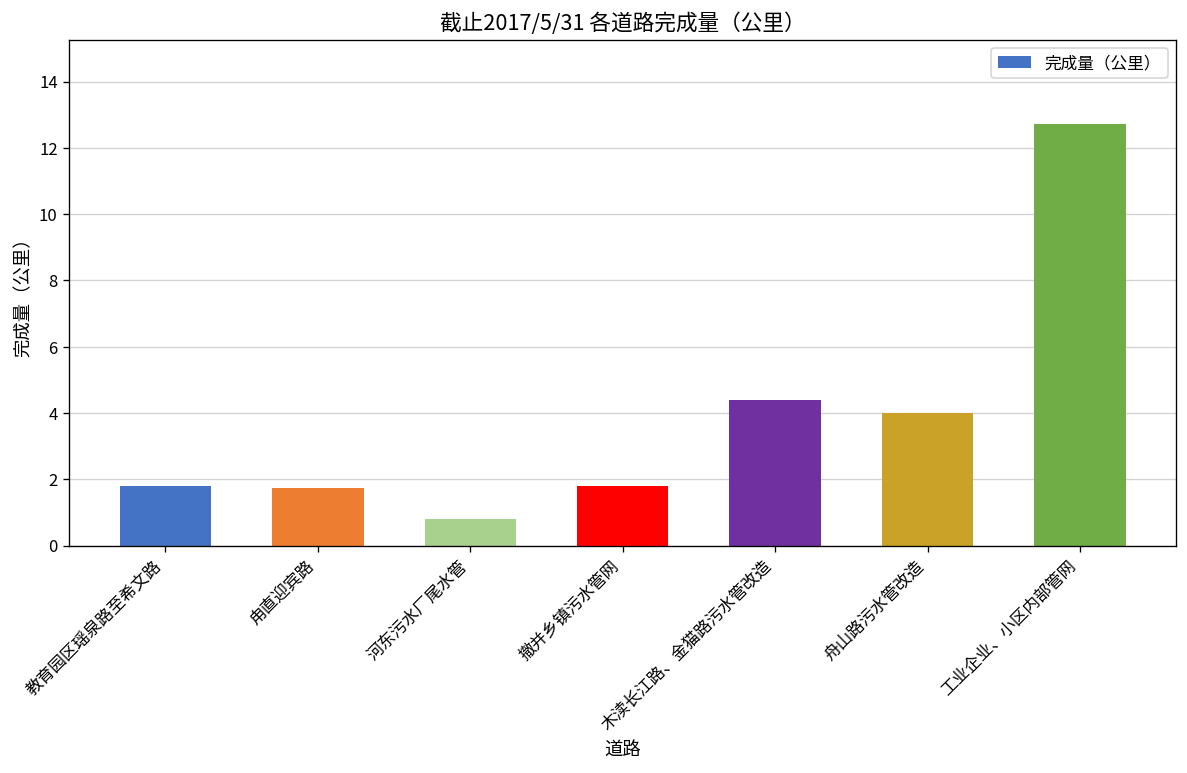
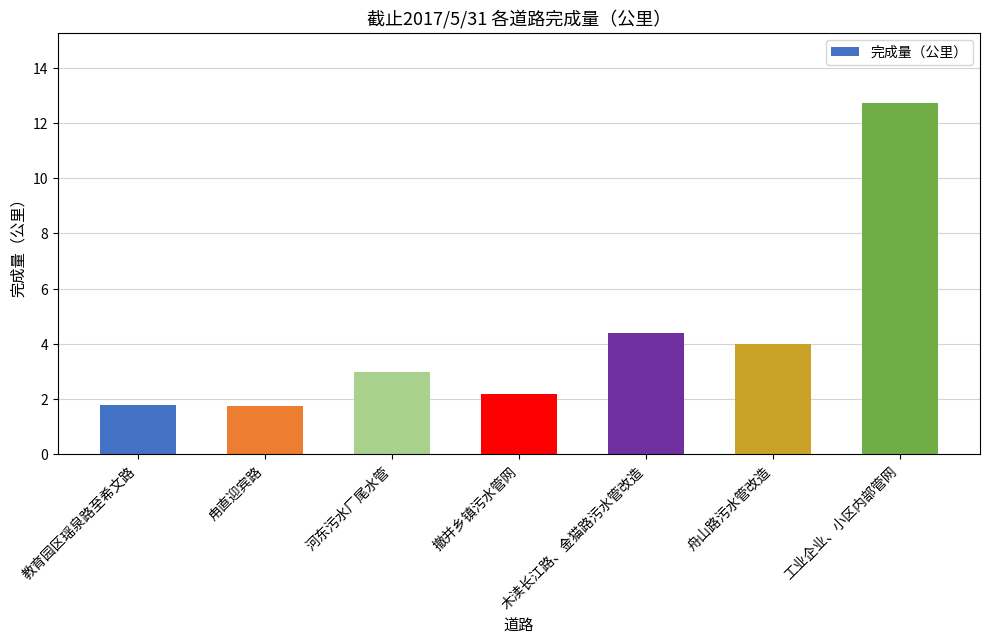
河东污水厂尾水管: 0.8 -> 3.0
撤并乡镇污水管网: 1.8 -> 2.2
